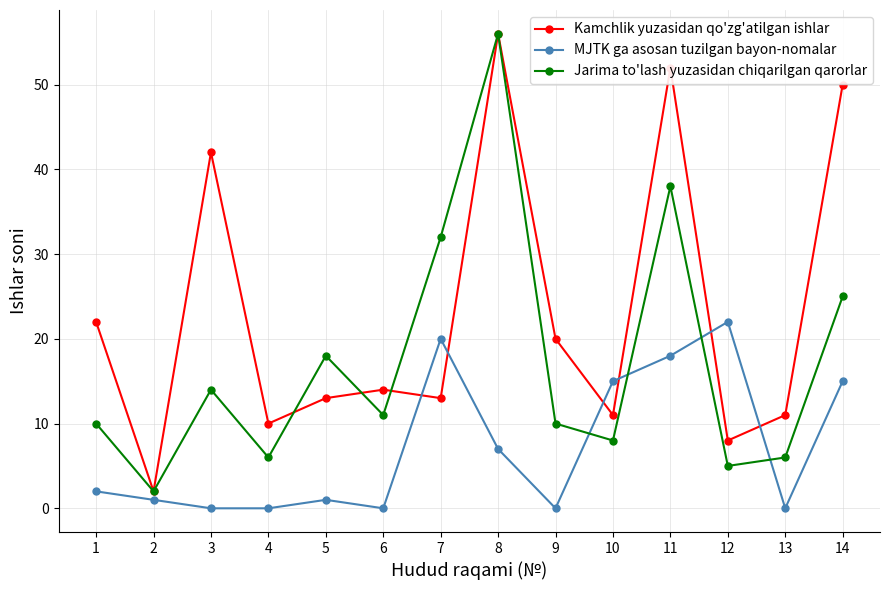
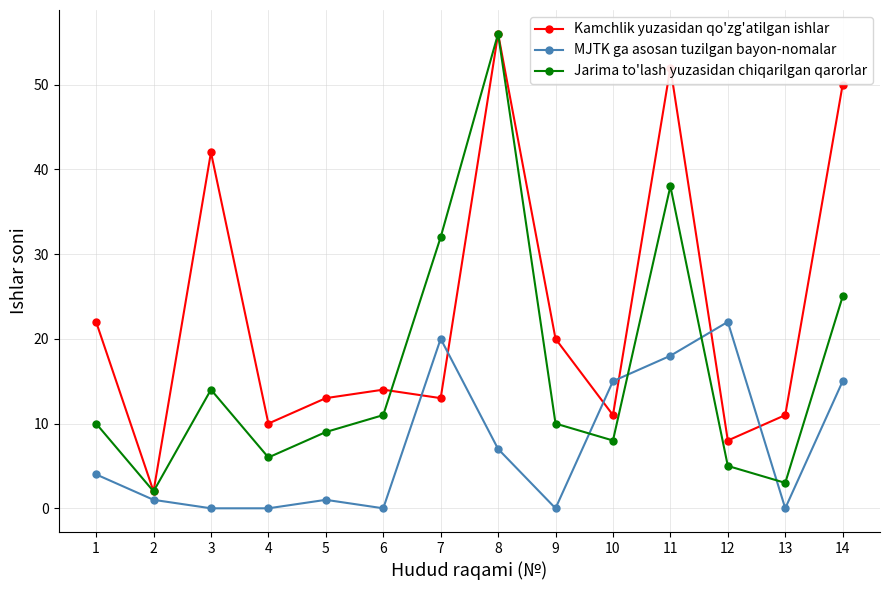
MJTK ga asosan tuzilgan bayon-nomalar, 1: 2 -> 4
Jarima to'lash yuzasidan chiqarilgan qarorlar, 5: 18 -> 9
Jarima to'lash yuzasidan chiqarilgan qarorlar, 13: 6 -> 3
